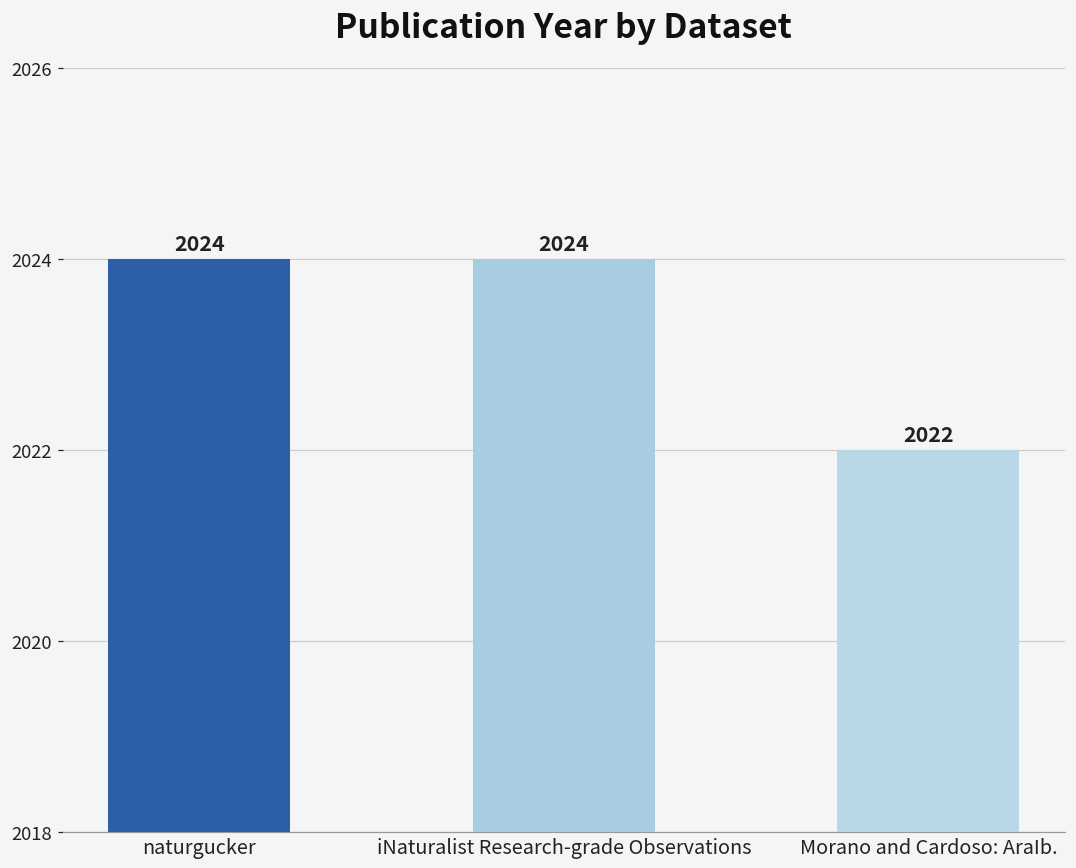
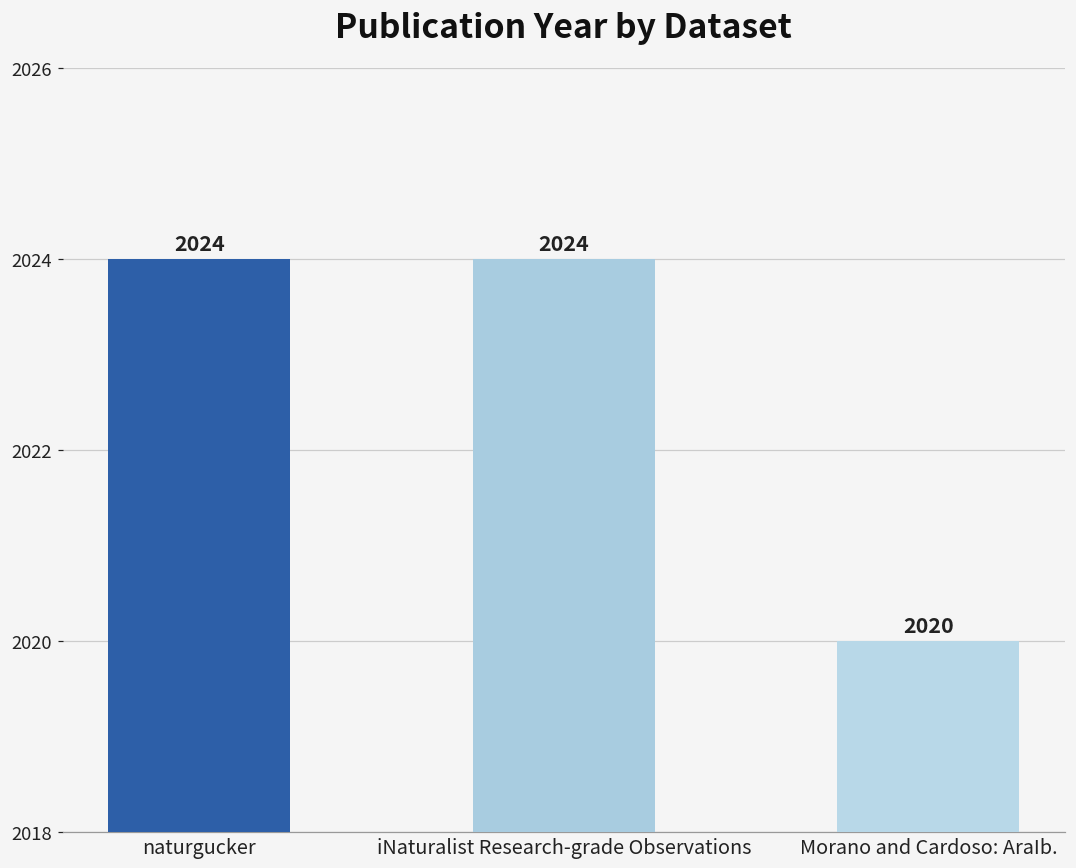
Morano and Cardoso: AraIb.: 2022 -> 2020
